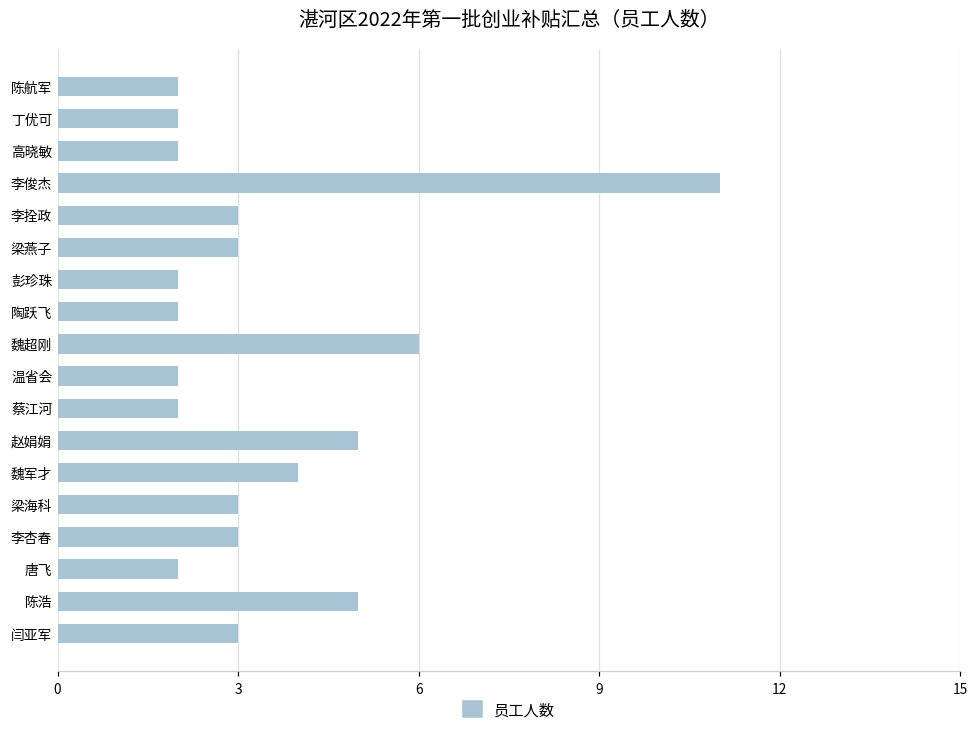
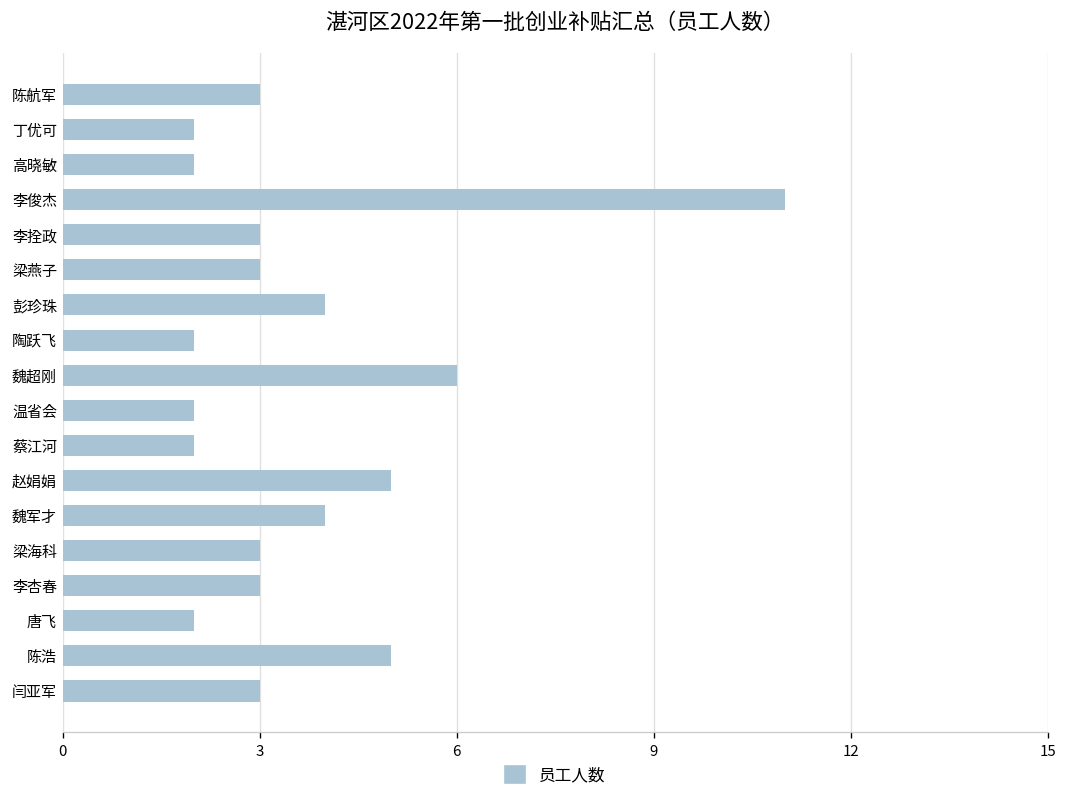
陈航军: 2 -> 3
彭珍珠: 2 -> 4
